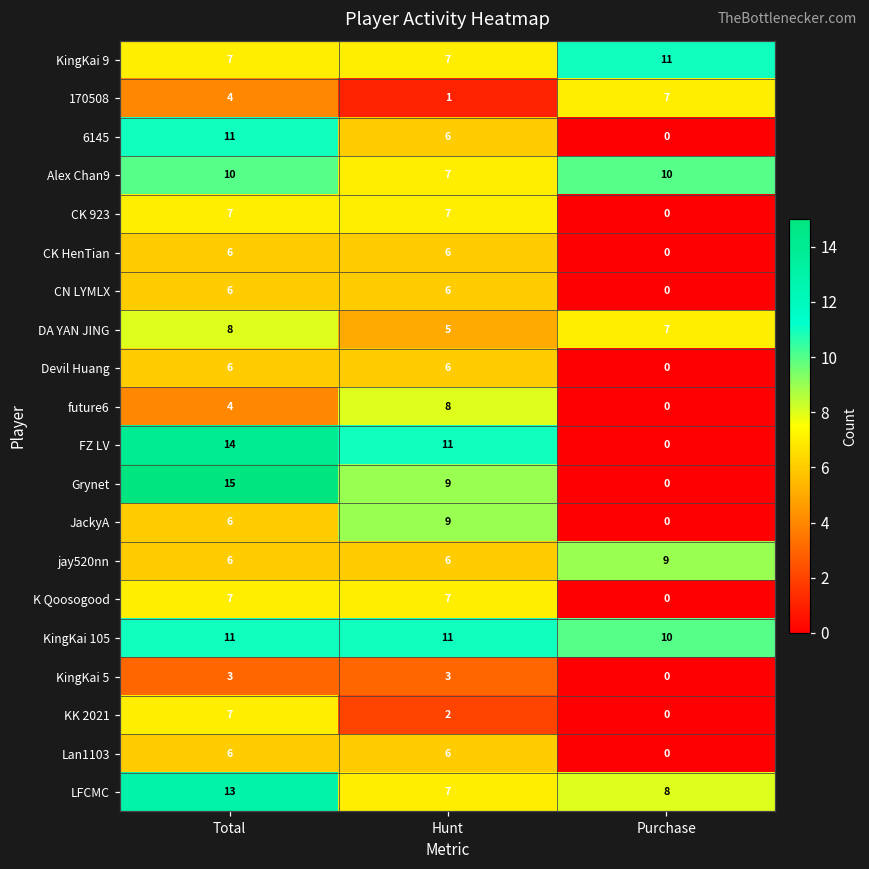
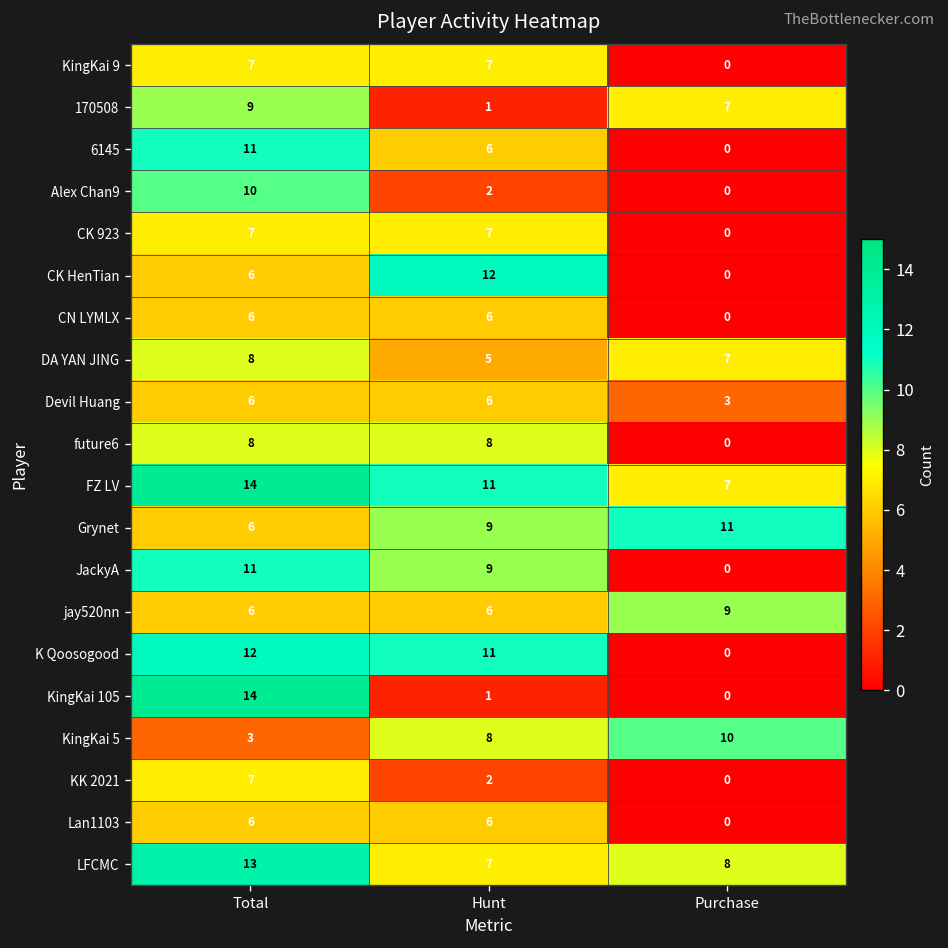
KingKai 9, Purchase: 11 -> 0
170508, Total: 4 -> 9
Alex Chan9, Hunt: 7 -> 2
Alex Chan9, Purchase: 10 -> 0
CK HenTian, Hunt: 6 -> 12
Devil Huang, Purchase: 0 -> 3
future6, Total: 4 -> 8
FZ LV, Purchase: 0 -> 7
Grynet, Total: 15 -> 6
Grynet, Purchase: 0 -> 11
JackyA, Total: 6 -> 11
K Qoosogood, Total: 7 -> 12
K Qoosogood, Hunt: 7 -> 11
KingKai 105, Total: 11 -> 14
KingKai 105, Hunt: 11 -> 1
KingKai 105, Purchase: 10 -> 0
KingKai 5, Hunt: 3 -> 8
KingKai 5, Purchase: 0 -> 10
